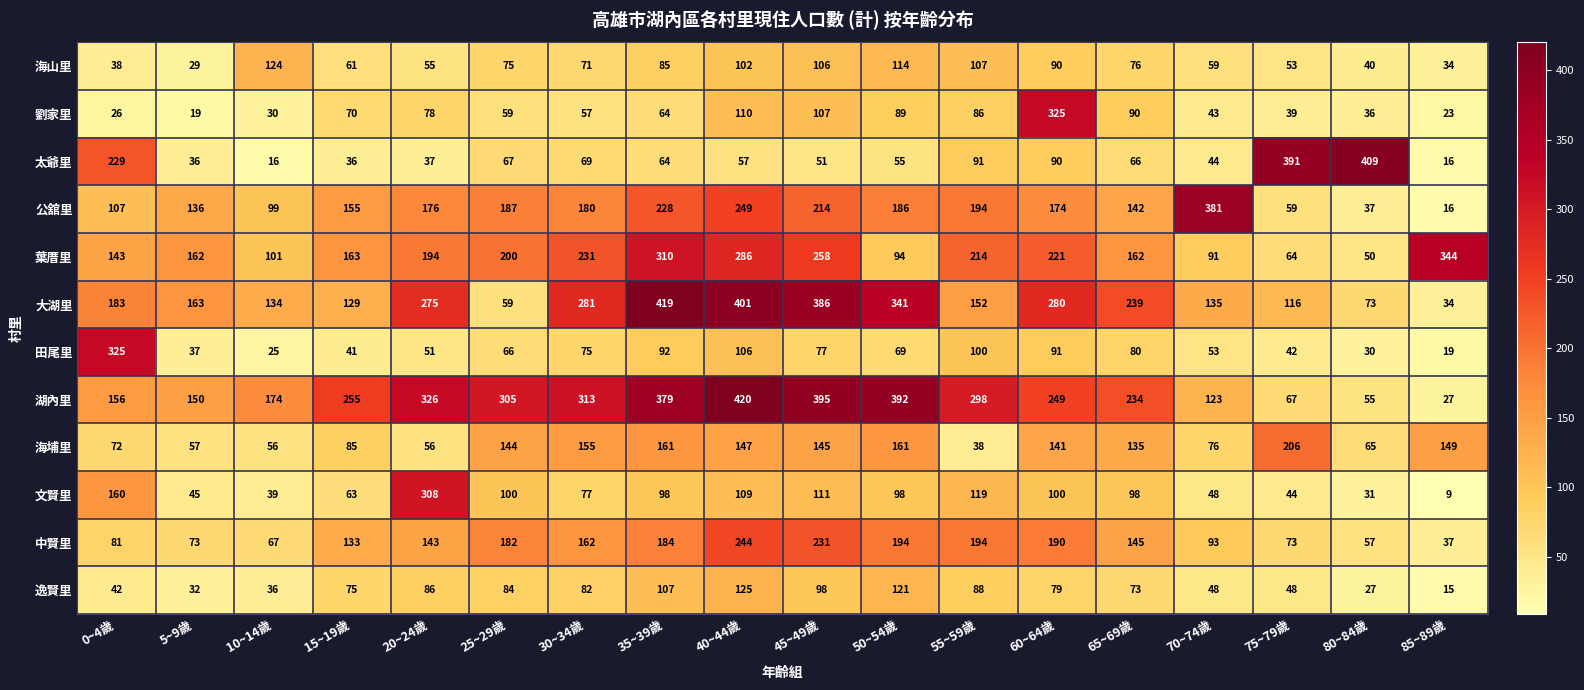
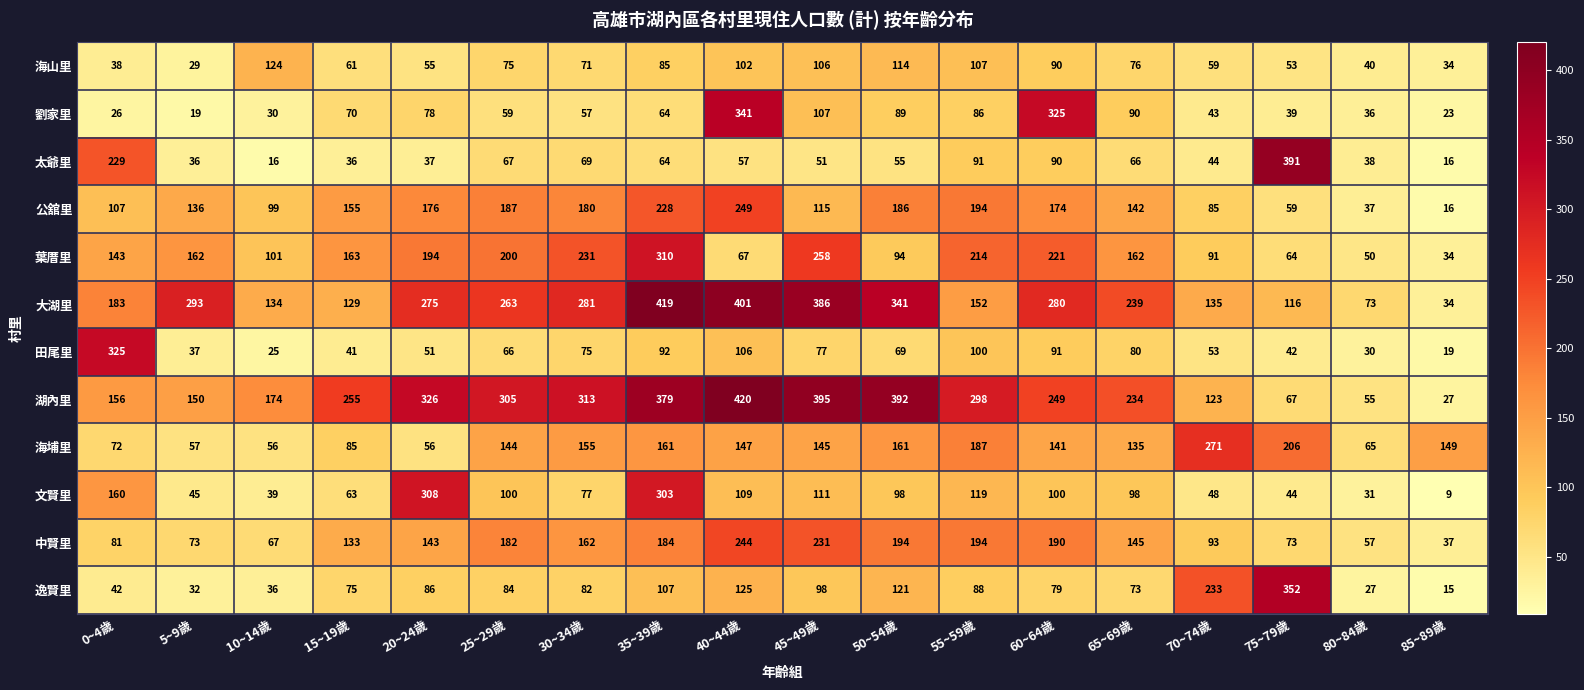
劉家里, 40~44歲: 110 -> 341
太爺里, 80~84歲: 409 -> 38
公舘里, 45~49歲: 214 -> 115
公舘里, 70~74歲: 381 -> 85
葉厝里, 40~44歲: 286 -> 67
葉厝里, 85~89歲: 344 -> 34
大湖里, 5~9歲: 163 -> 293
大湖里, 25~29歲: 59 -> 263
海埔里, 55~59歲: 38 -> 187
海埔里, 70~74歲: 76 -> 271
文賢里, 35~39歲: 98 -> 303
逸賢里, 70~74歲: 48 -> 233
逸賢里, 75~79歲: 48 -> 352
